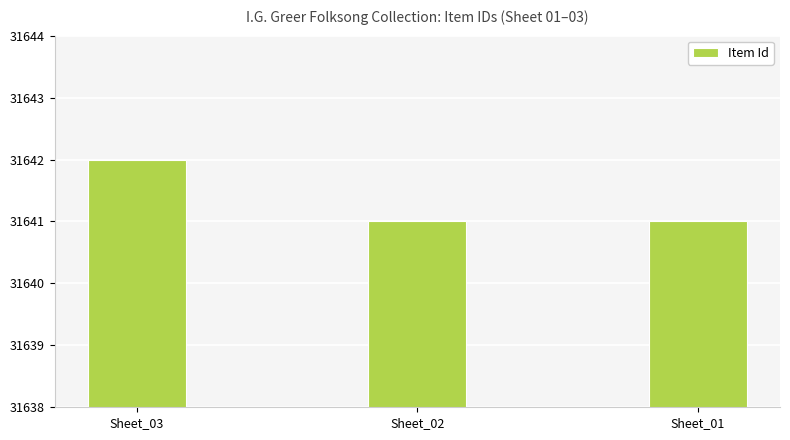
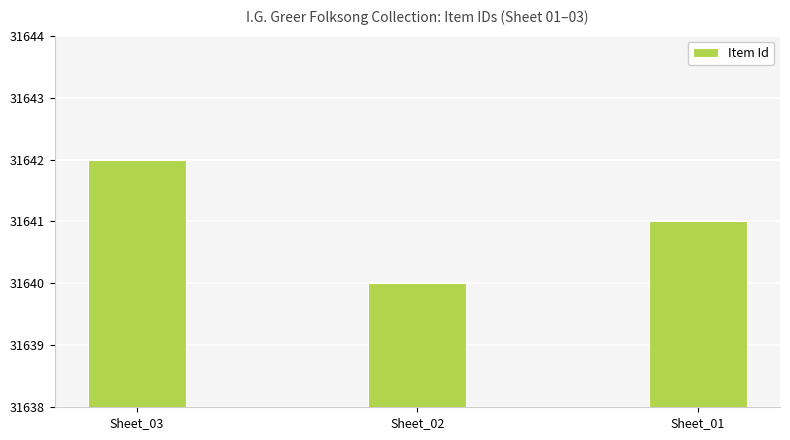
Sheet_02: 31641 -> 31640
